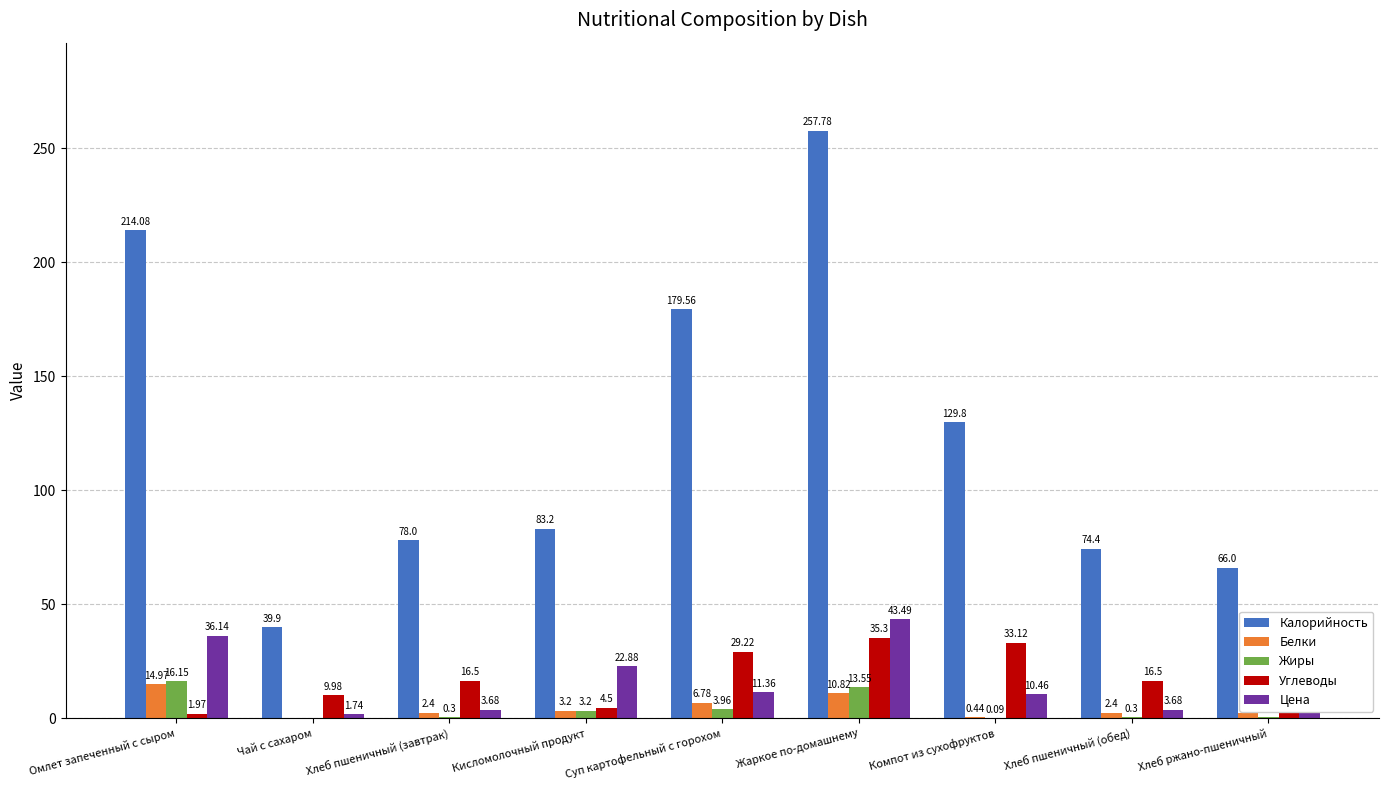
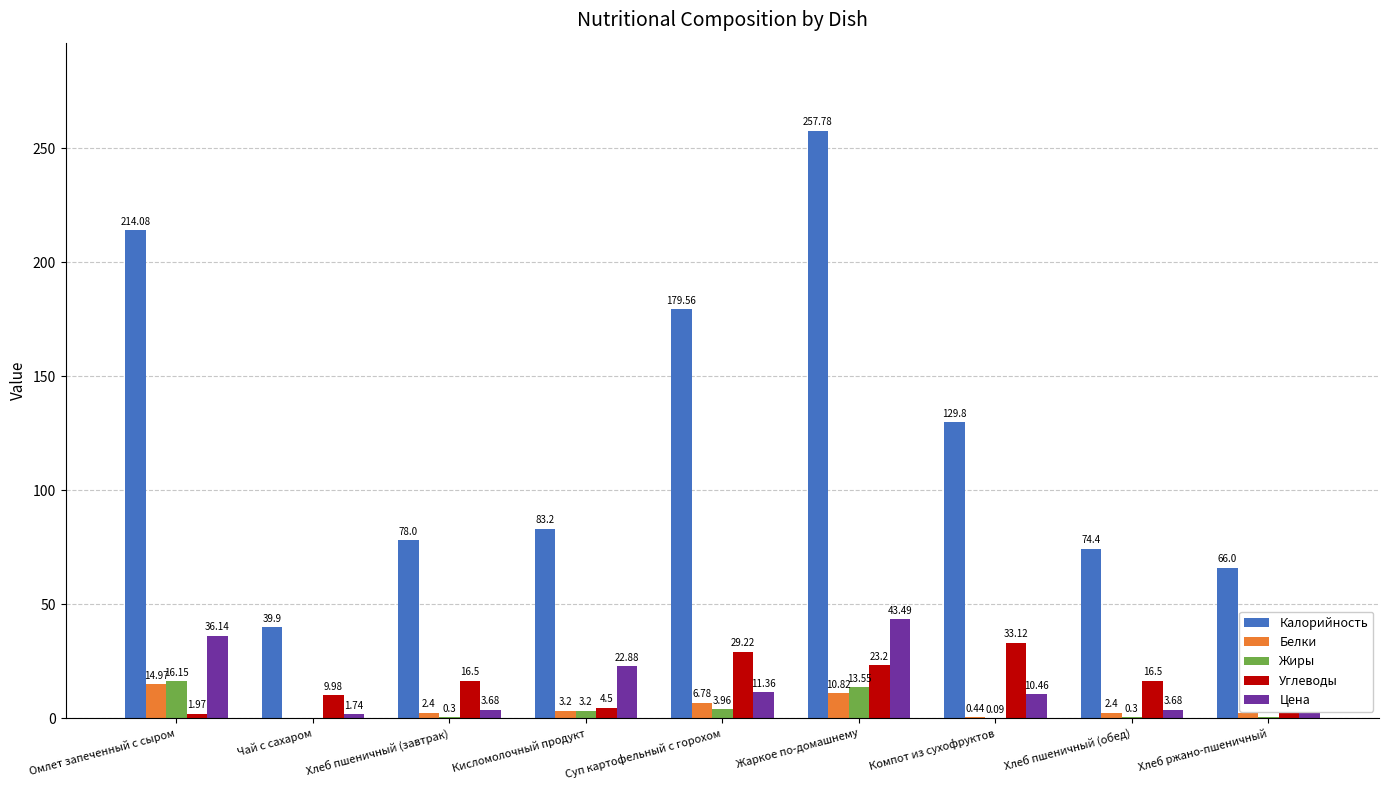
Углеводы, Жаркое по-домашнему: 35.3 -> 23.2
